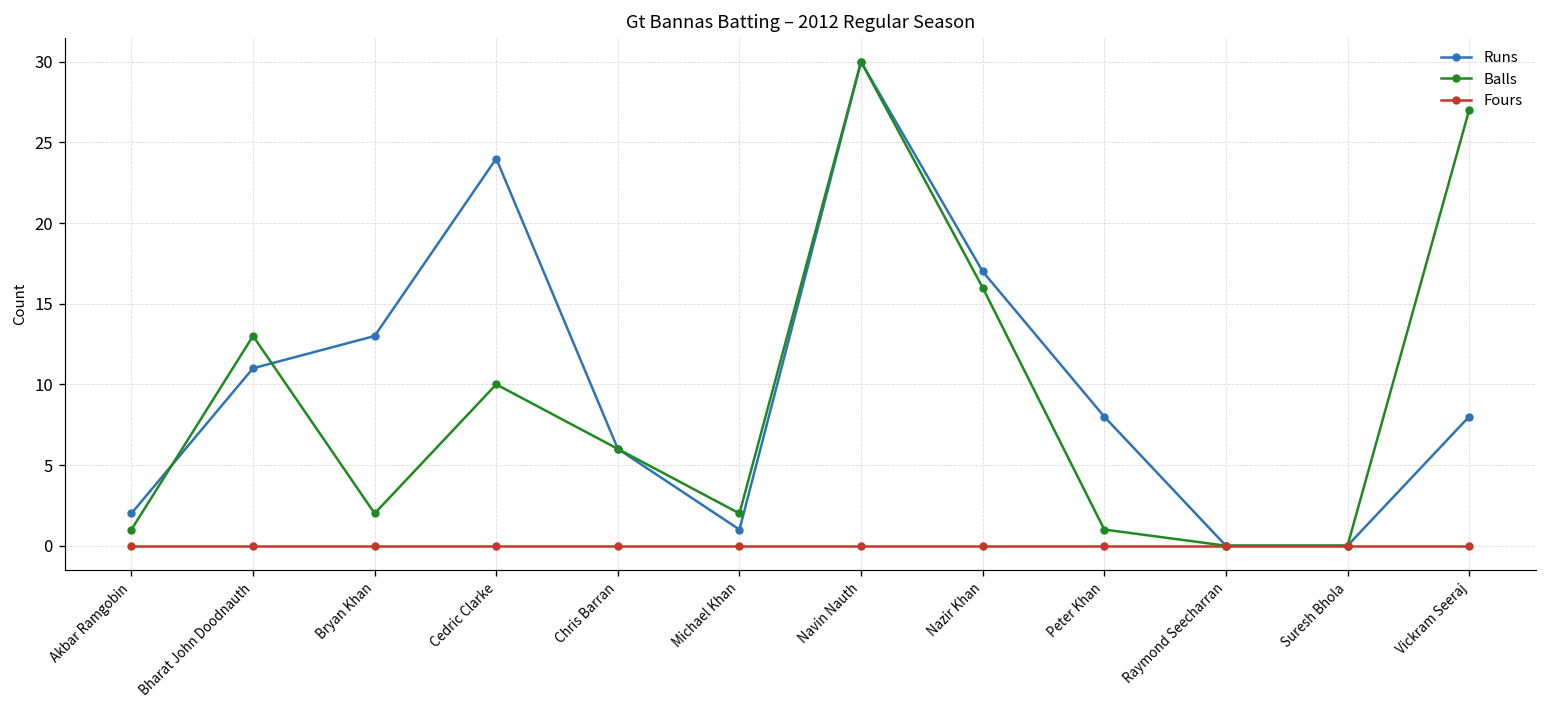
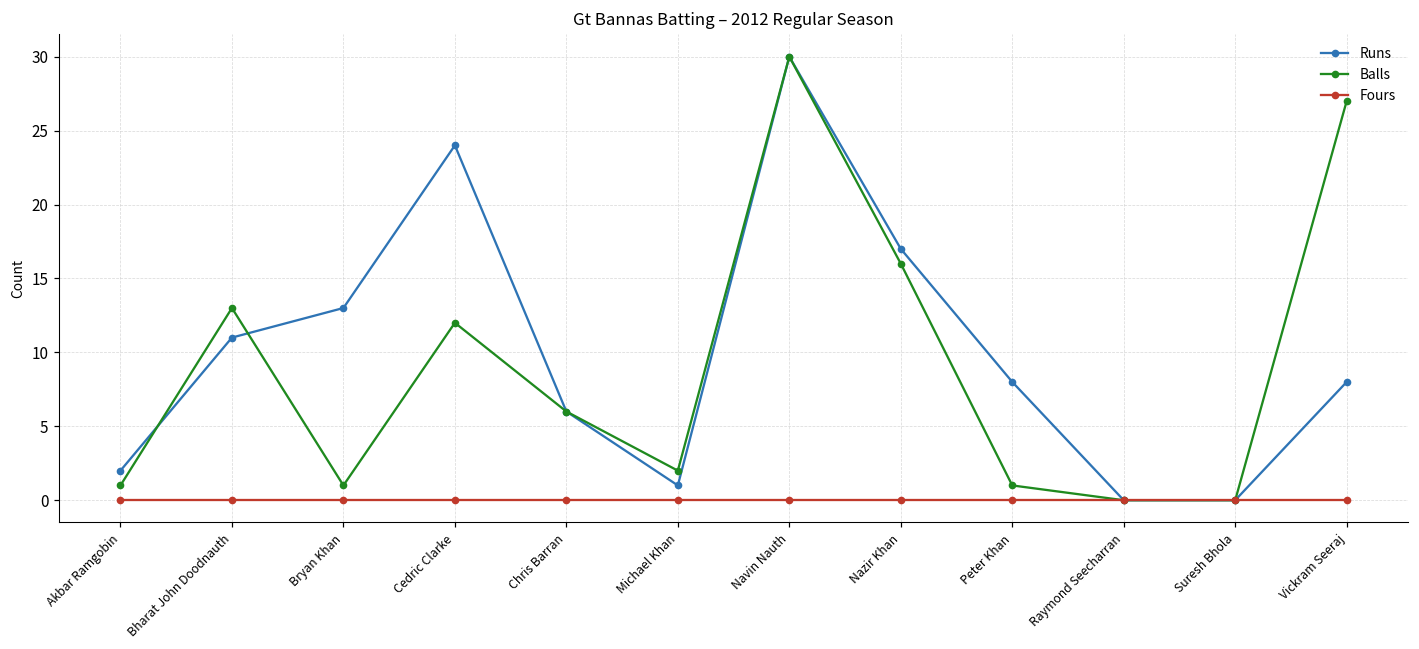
Balls, Bryan Khan: 2 -> 1
Balls, Cedric Clarke: 10 -> 12
